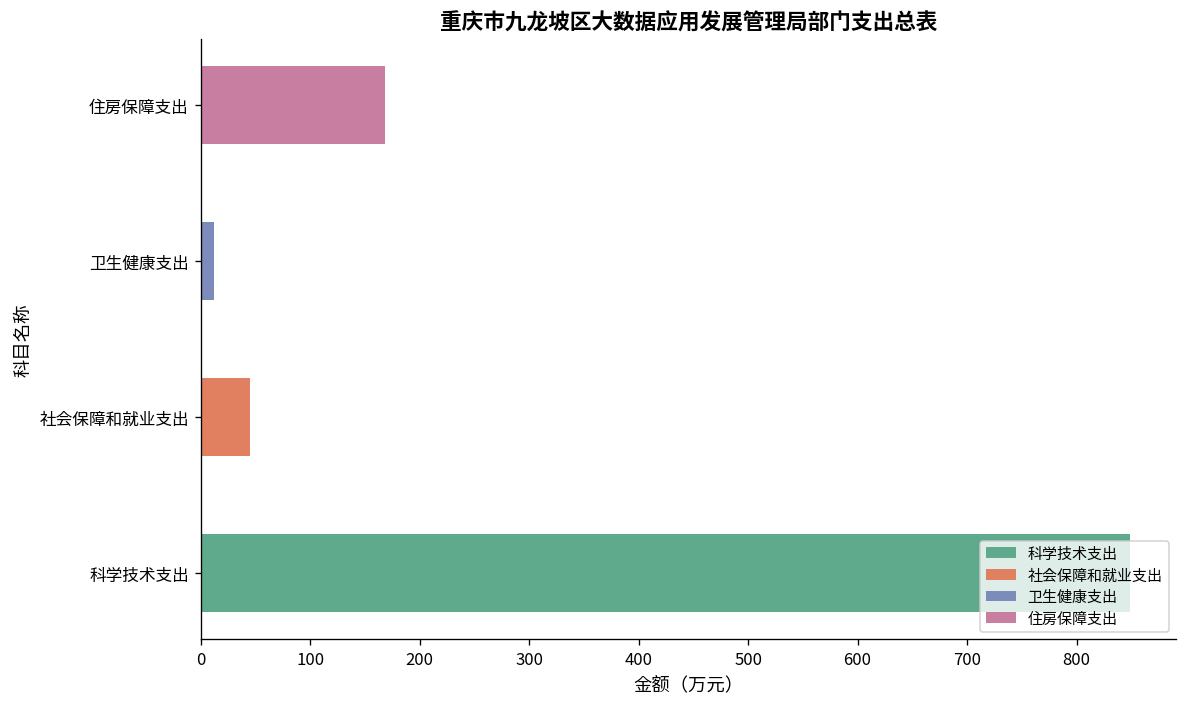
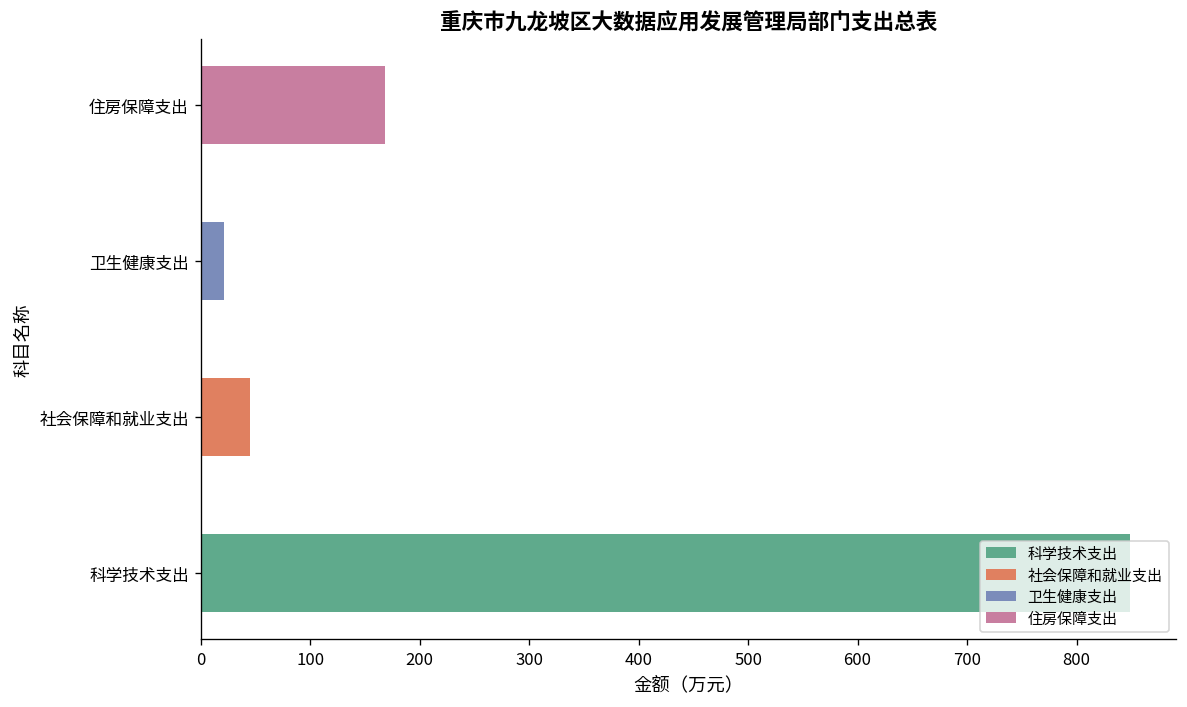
卫生健康支出: 10 -> 20
